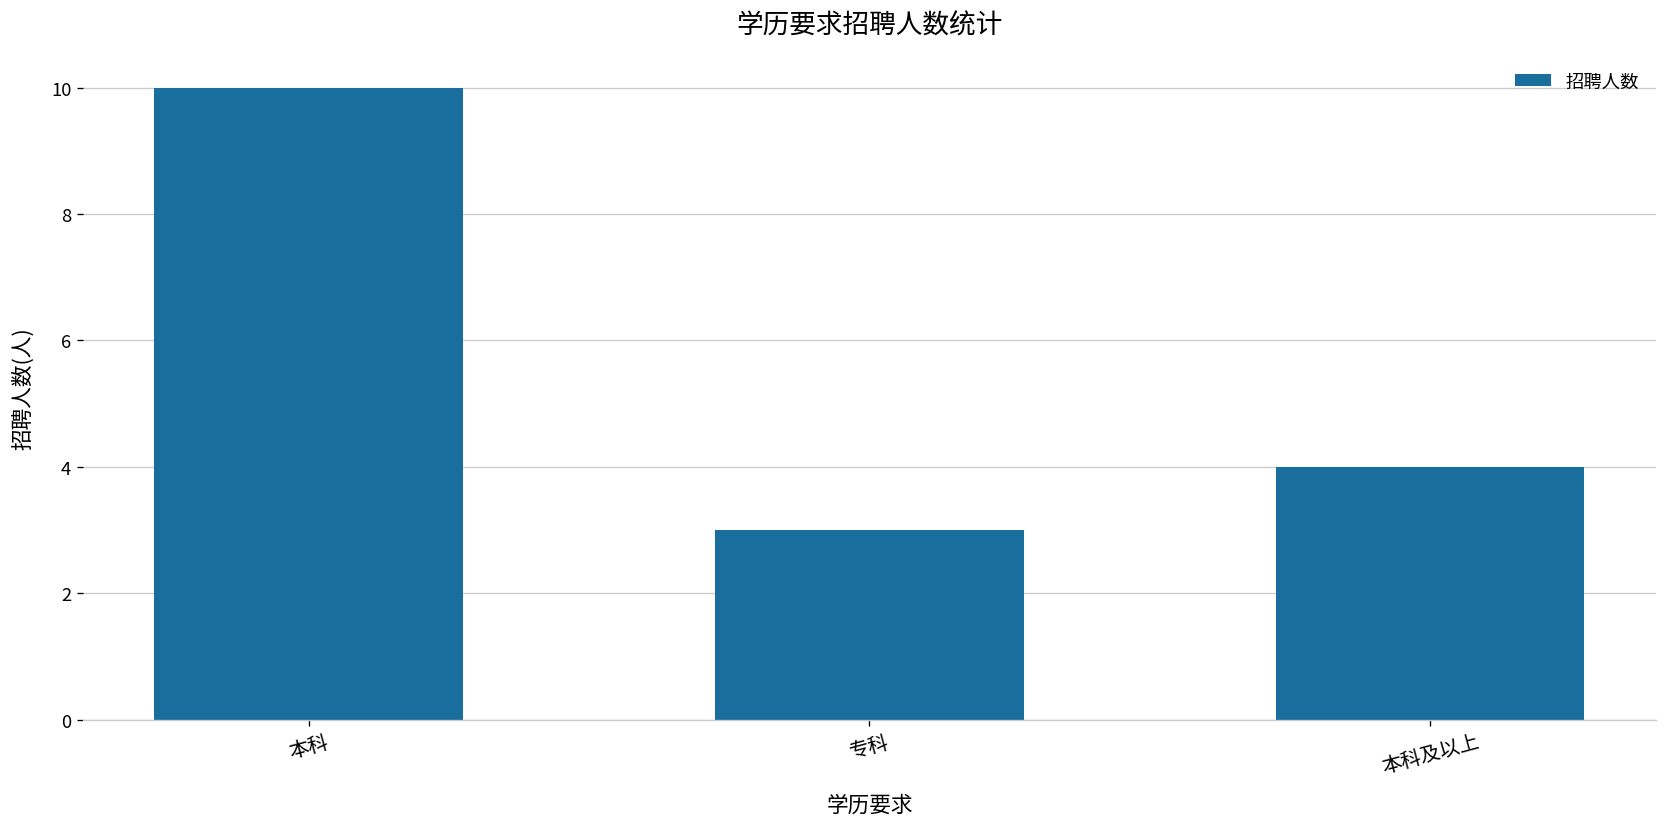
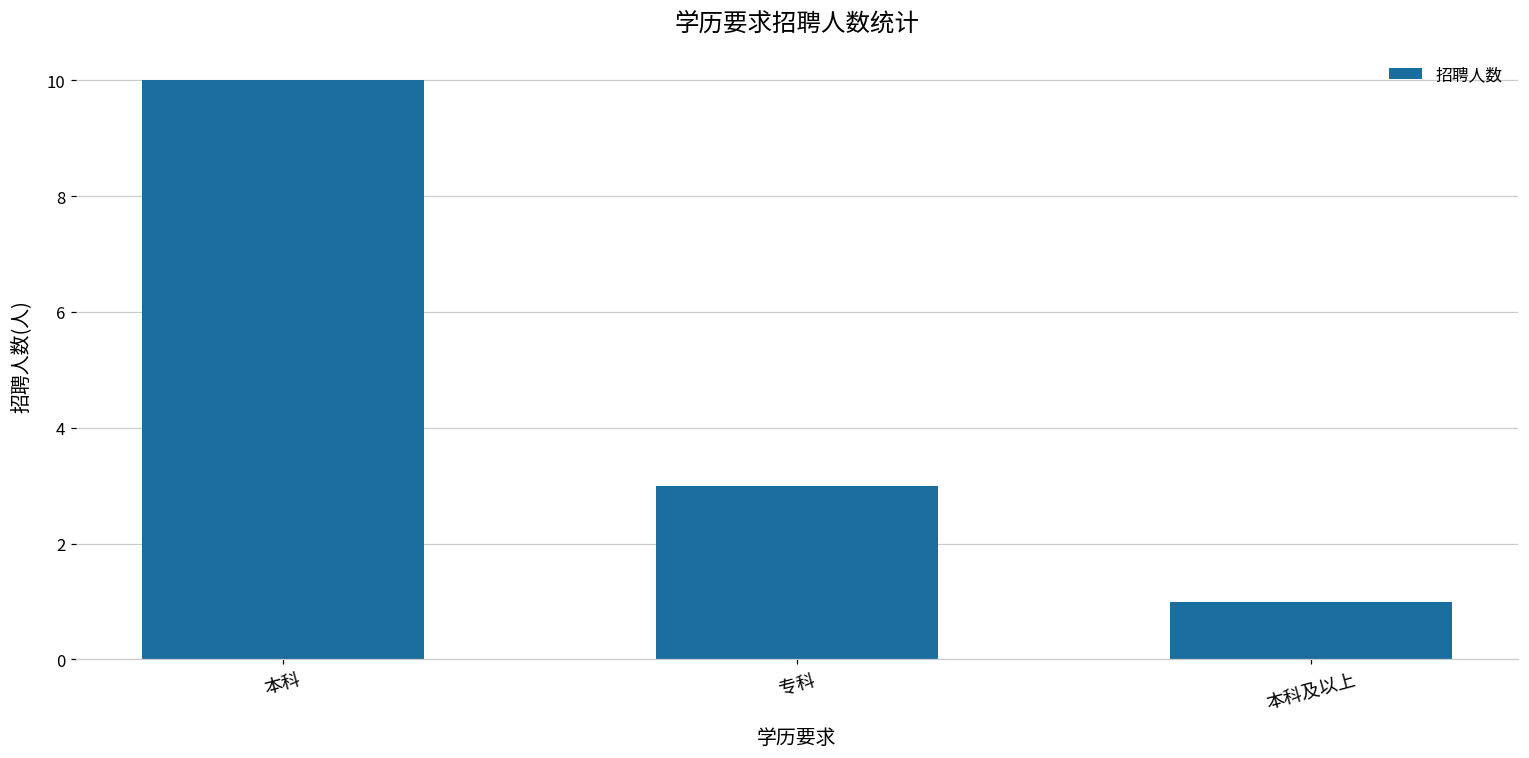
本科及以上: 4 -> 1
